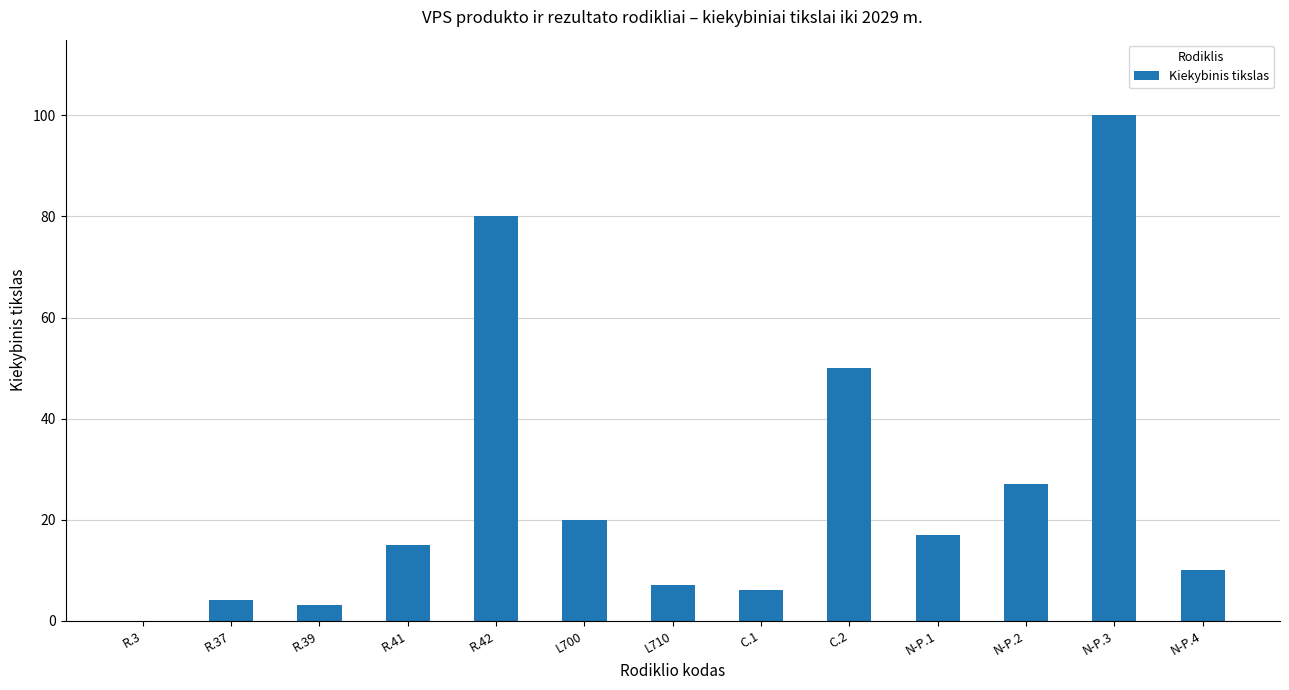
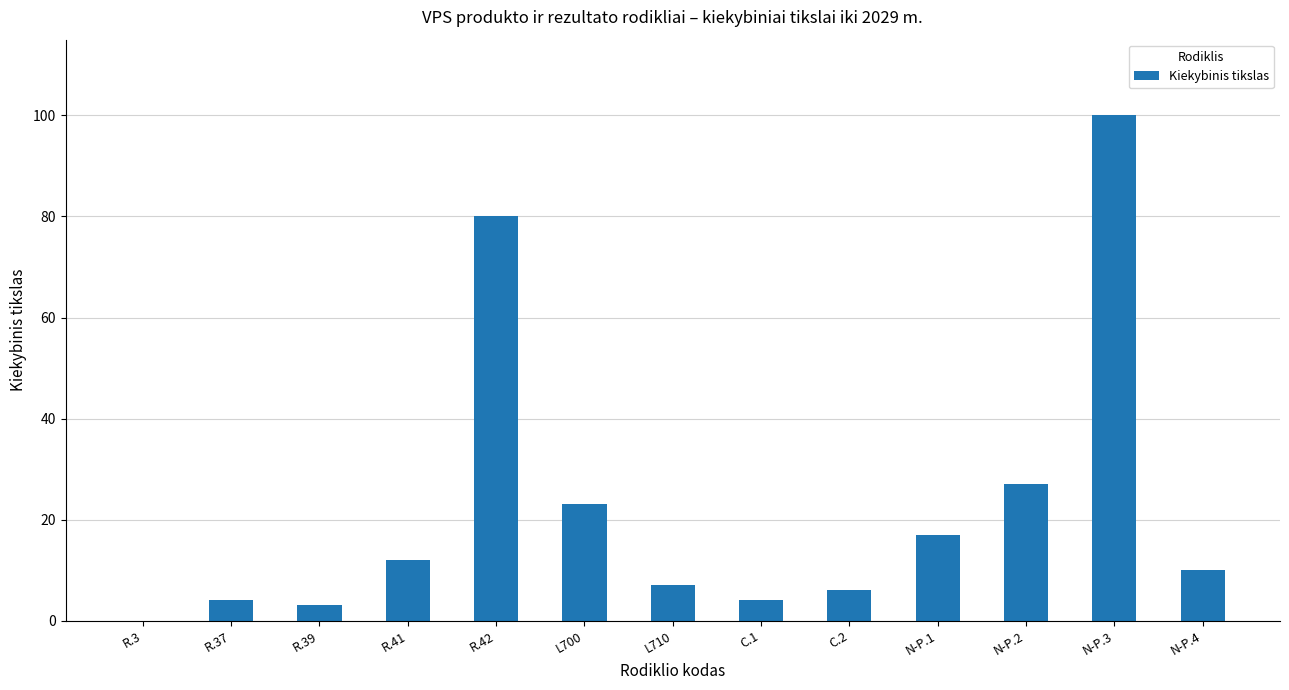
R.41: 15 -> 12
L700: 20 -> 23
C.1: 6 -> 4
C.2: 50 -> 6
